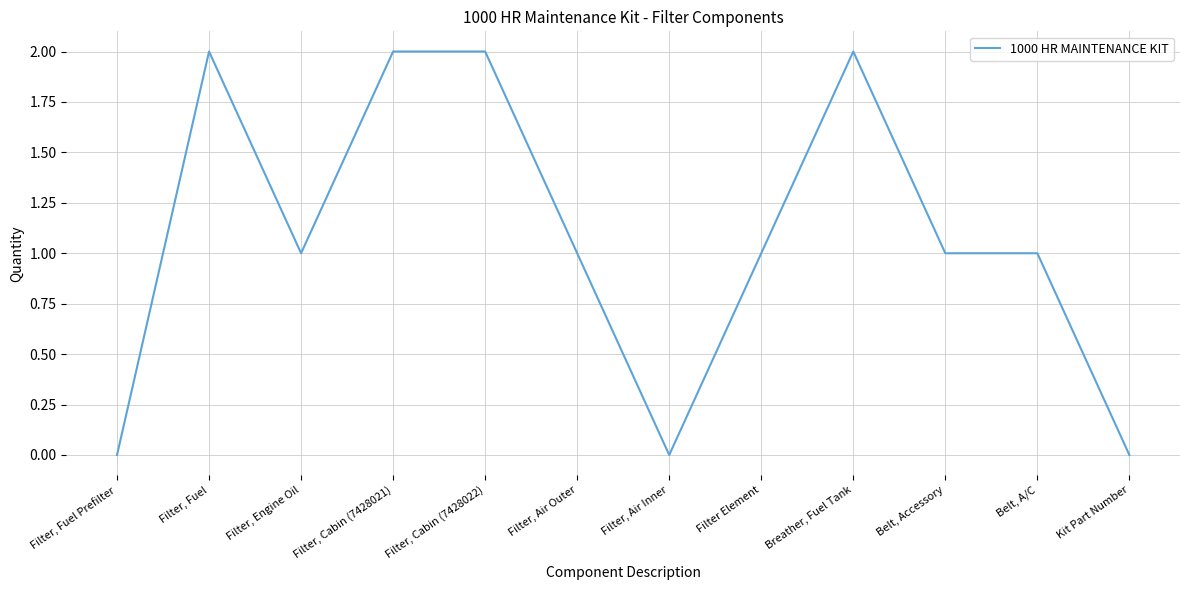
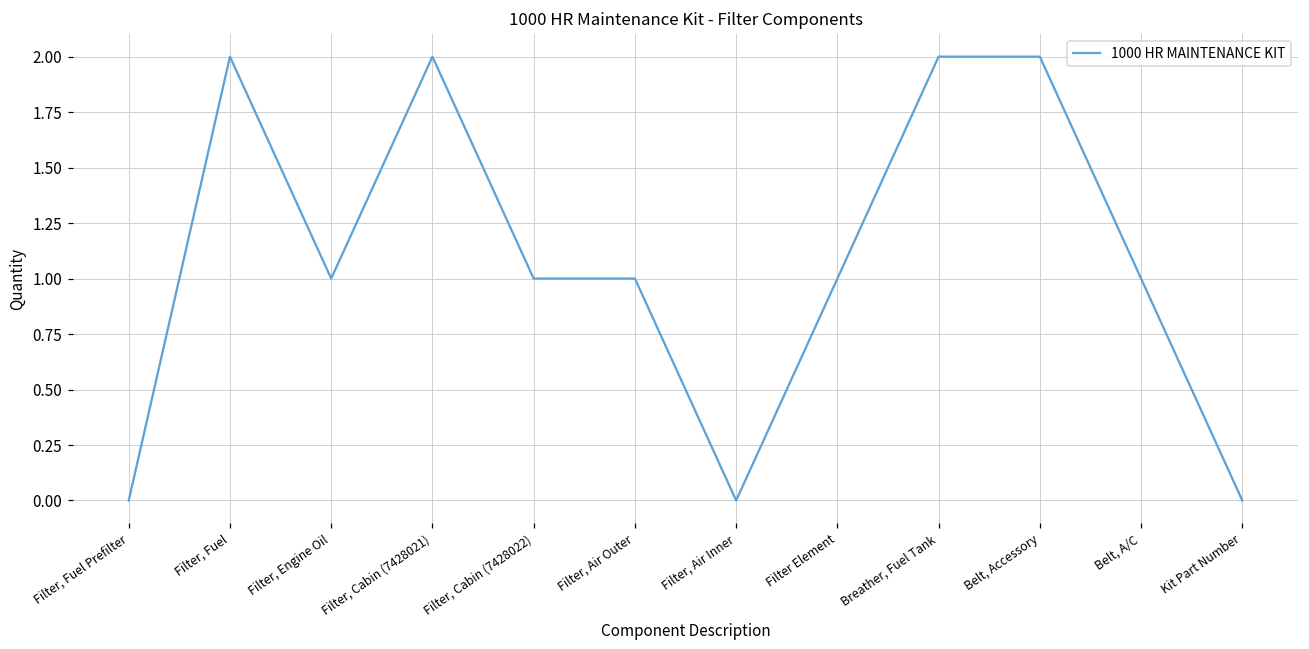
Filter, Cabin (7428022): 2 -> 1
Belt, Accessory: 1 -> 2
